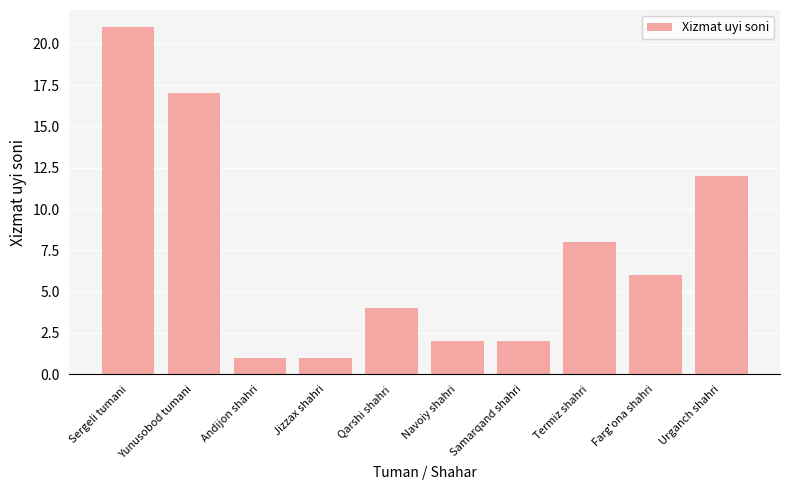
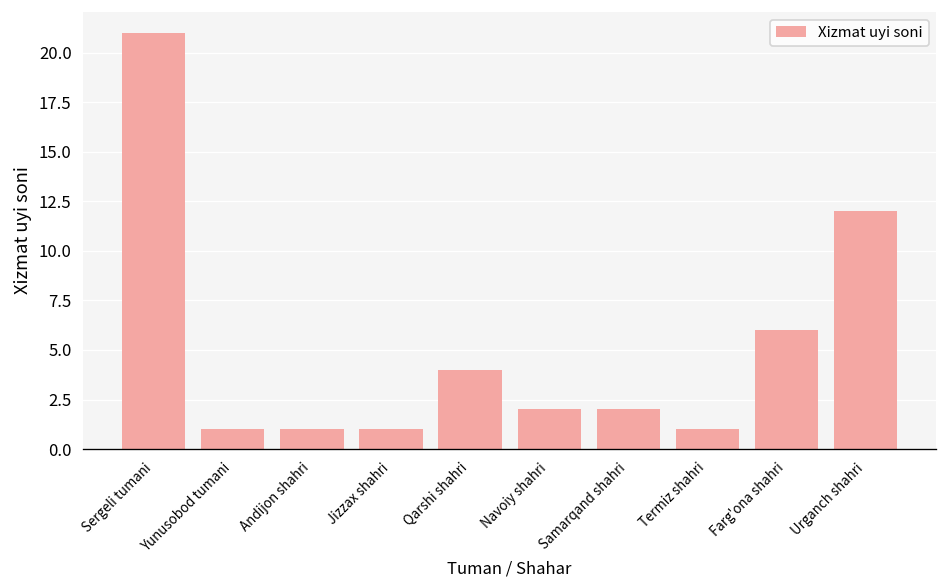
Yunusobod tumani: 17 -> 1
Termiz shahri: 8 -> 1
